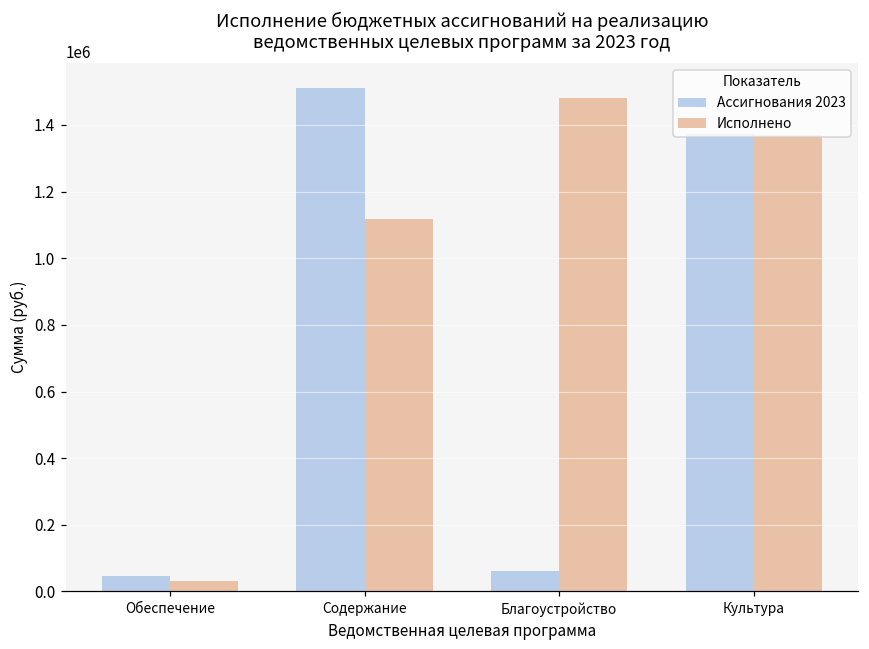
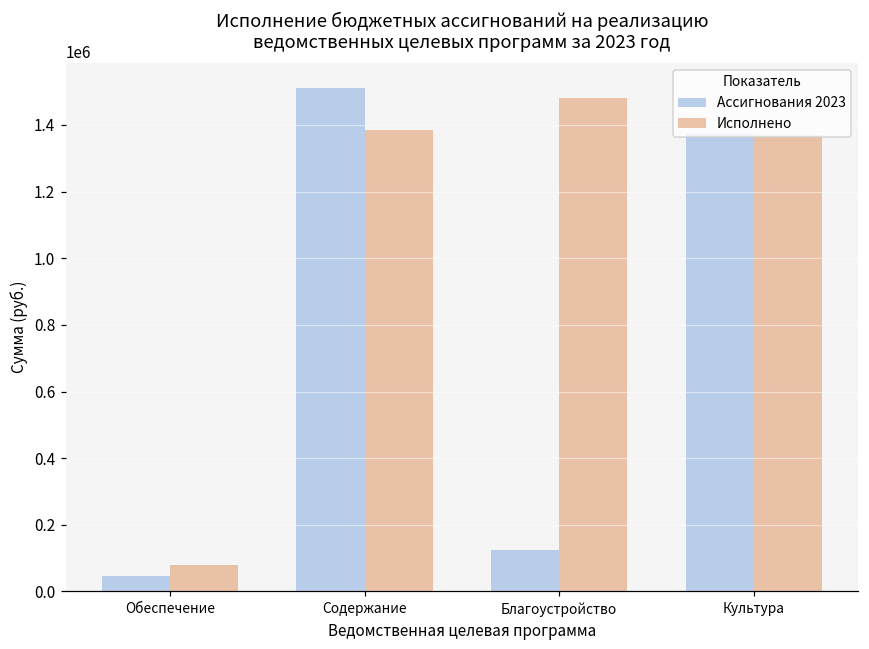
Исполнено, Обеспечение: 30000 -> 80000
Исполнено, Содержание: 1120000 -> 1380000
Ассигнования 2023, Благоустройство: 60000 -> 120000
